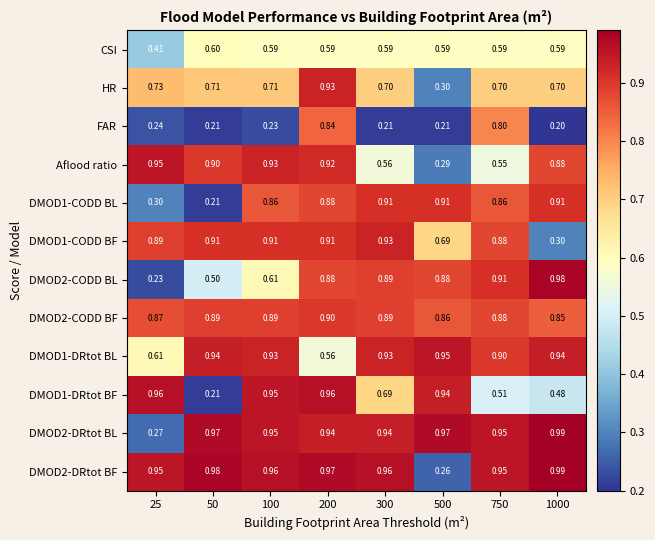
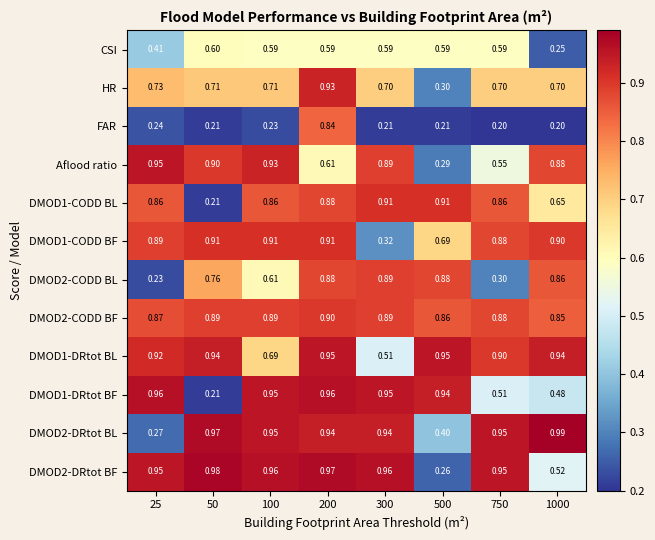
CSI, 1000: 0.59 -> 0.25
FAR, 750: 0.80 -> 0.20
Aflood ratio, 200: 0.92 -> 0.61
Aflood ratio, 300: 0.56 -> 0.89
DMOD1-CODD BL, 25: 0.30 -> 0.86
DMOD1-CODD BL, 1000: 0.91 -> 0.65
DMOD1-CODD BF, 300: 0.93 -> 0.32
DMOD1-CODD BF, 1000: 0.30 -> 0.90
DMOD2-CODD BL, 50: 0.50 -> 0.76
DMOD2-CODD BL, 750: 0.91 -> 0.30
DMOD2-CODD BL, 1000: 0.98 -> 0.86
DMOD1-DRtot BL, 25: 0.61 -> 0.92
DMOD1-DRtot BL, 100: 0.93 -> 0.69
DMOD1-DRtot BL, 200: 0.56 -> 0.95
DMOD1-DRtot BL, 300: 0.93 -> 0.51
DMOD1-DRtot BF, 300: 0.69 -> 0.95
DMOD2-DRtot BL, 500: 0.97 -> 0.40
DMOD2-DRtot BF, 1000: 0.99 -> 0.52
